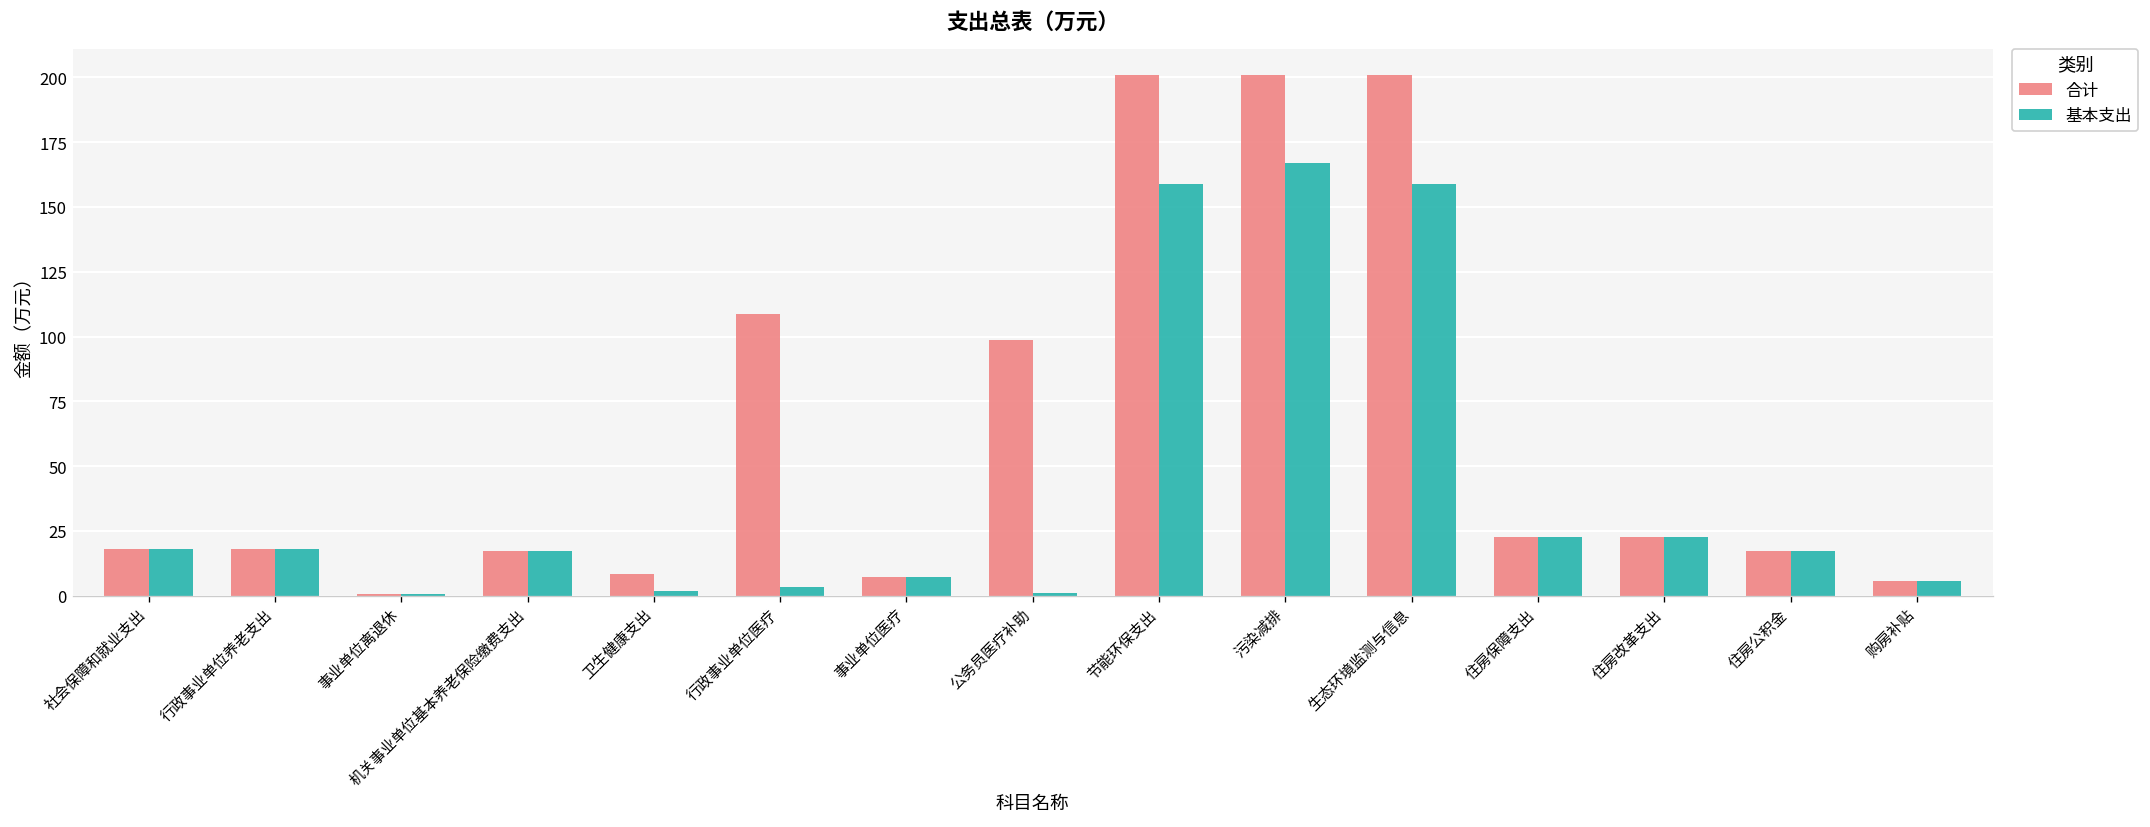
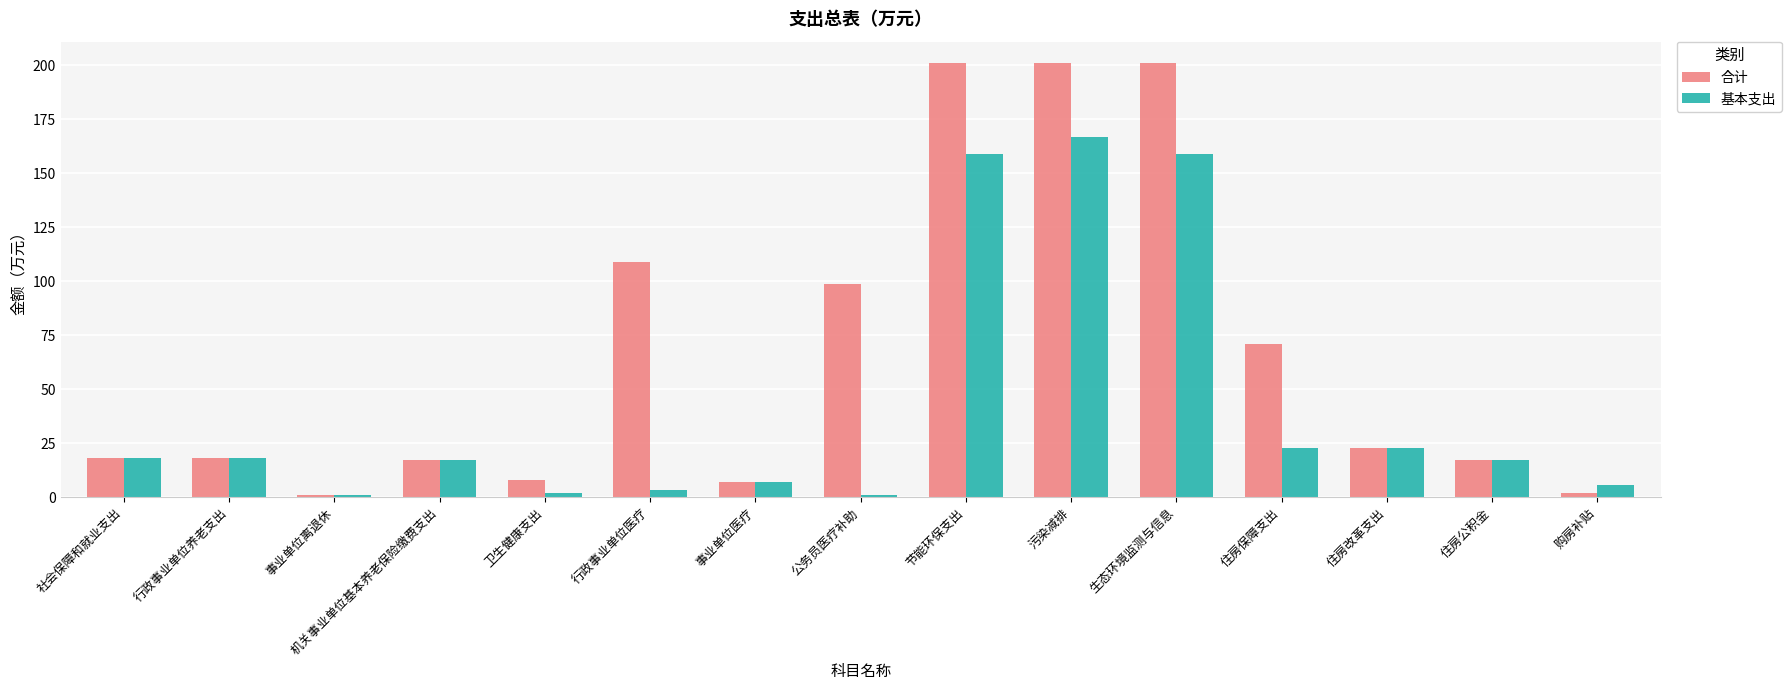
合计, 住房保障支出: 23 -> 71
合计, 购房补贴: 6 -> 2
